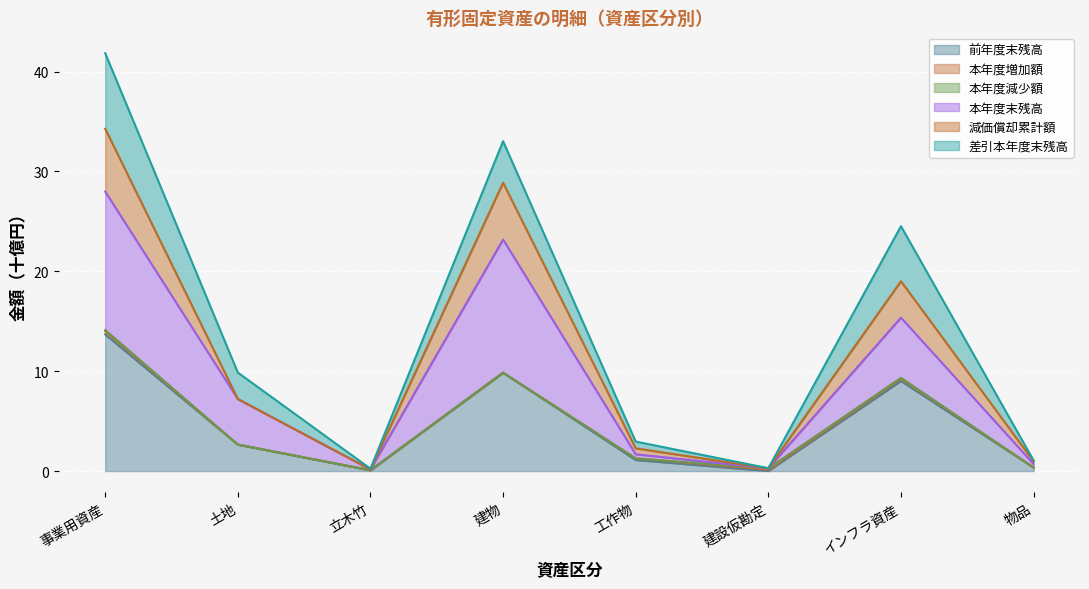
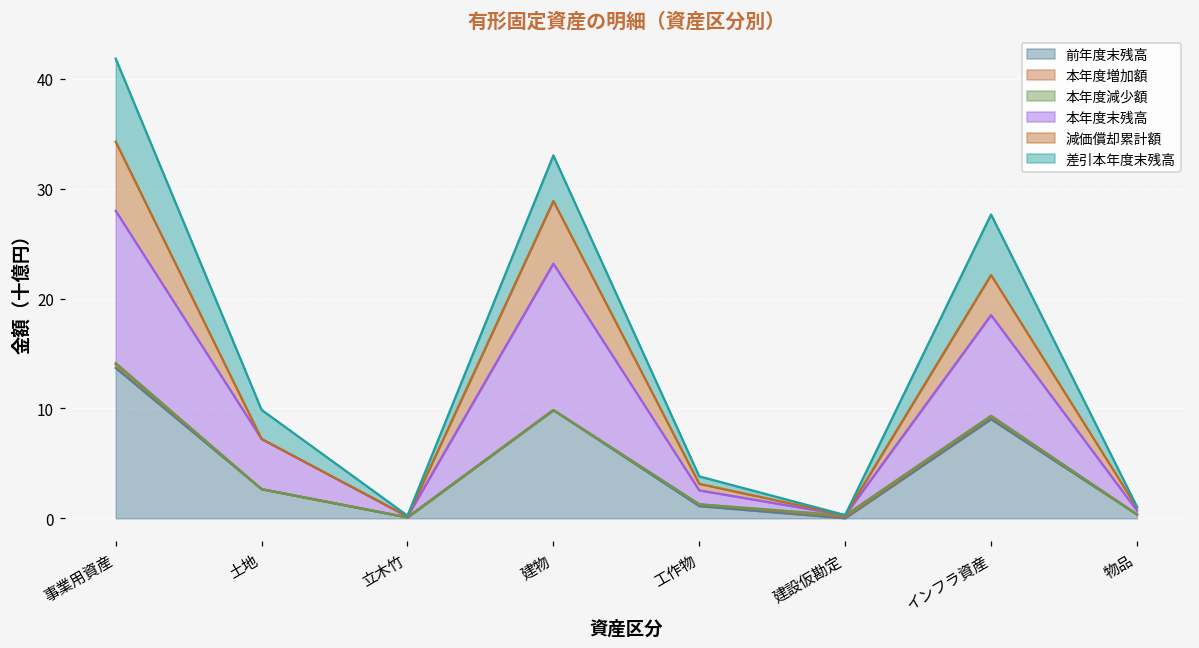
本年度末残高, 工作物: 0 -> 1
本年度末残高, インフラ資産: 6 -> 9
